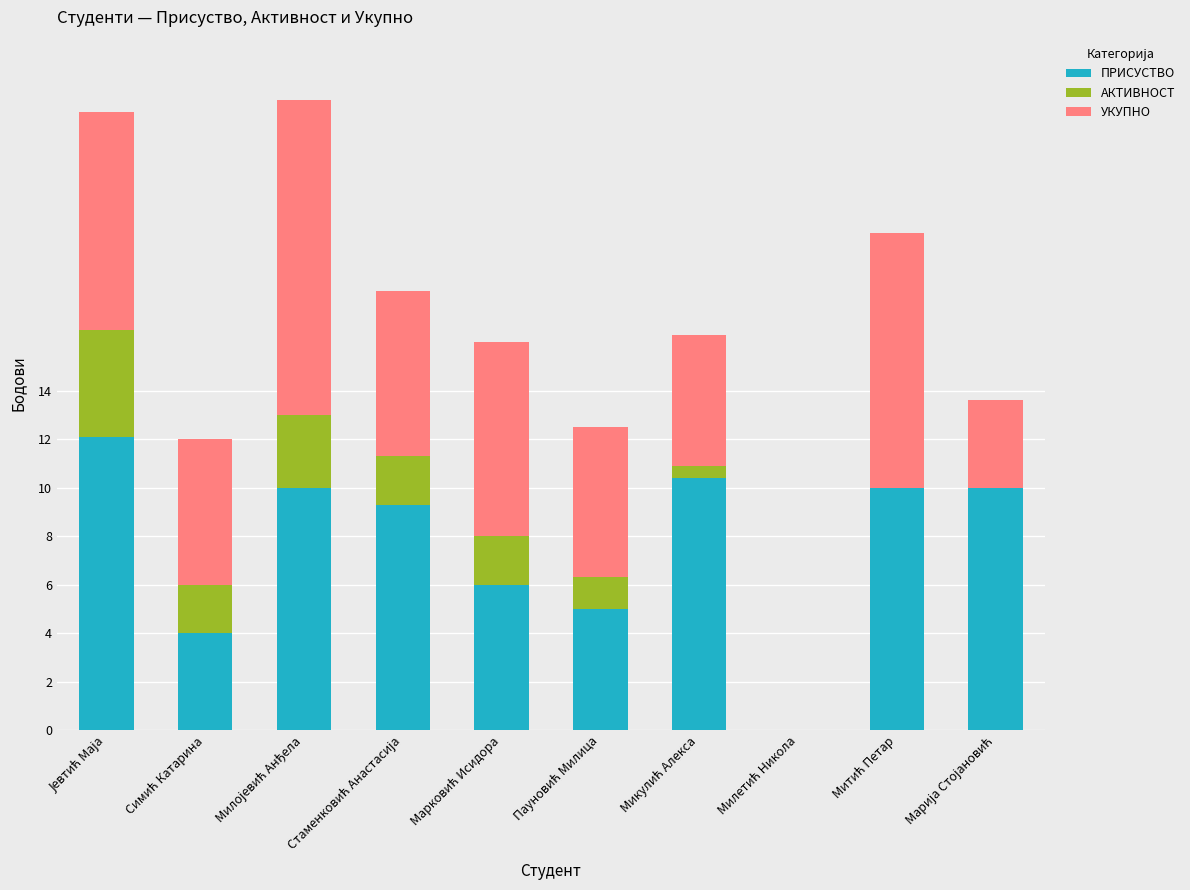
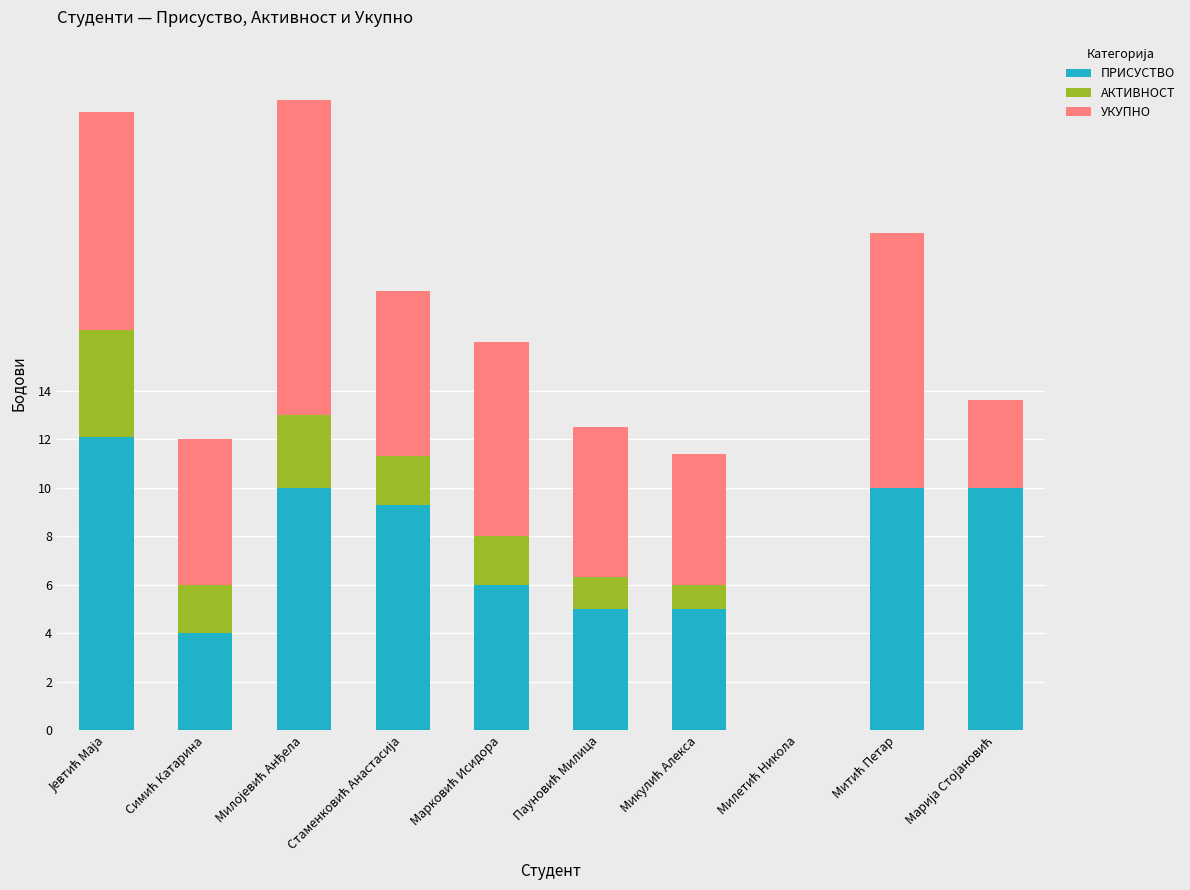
ПРИСУСТВО, Микулић Алекса: 10.4 -> 5.0
АКТИВНОСТ, Микулић Алекса: 0.5 -> 1.0
